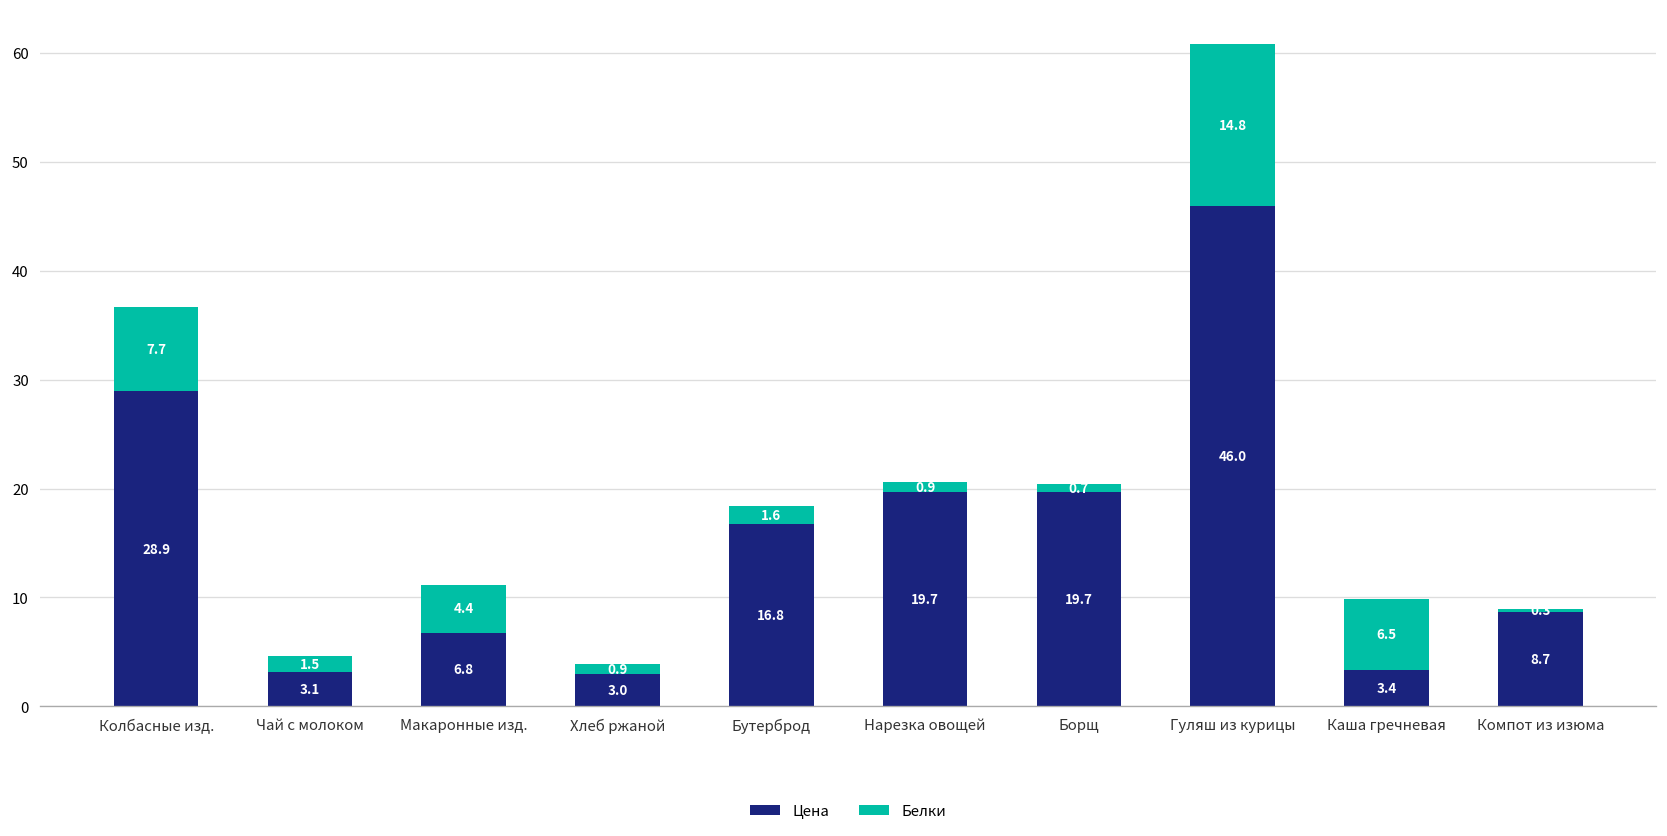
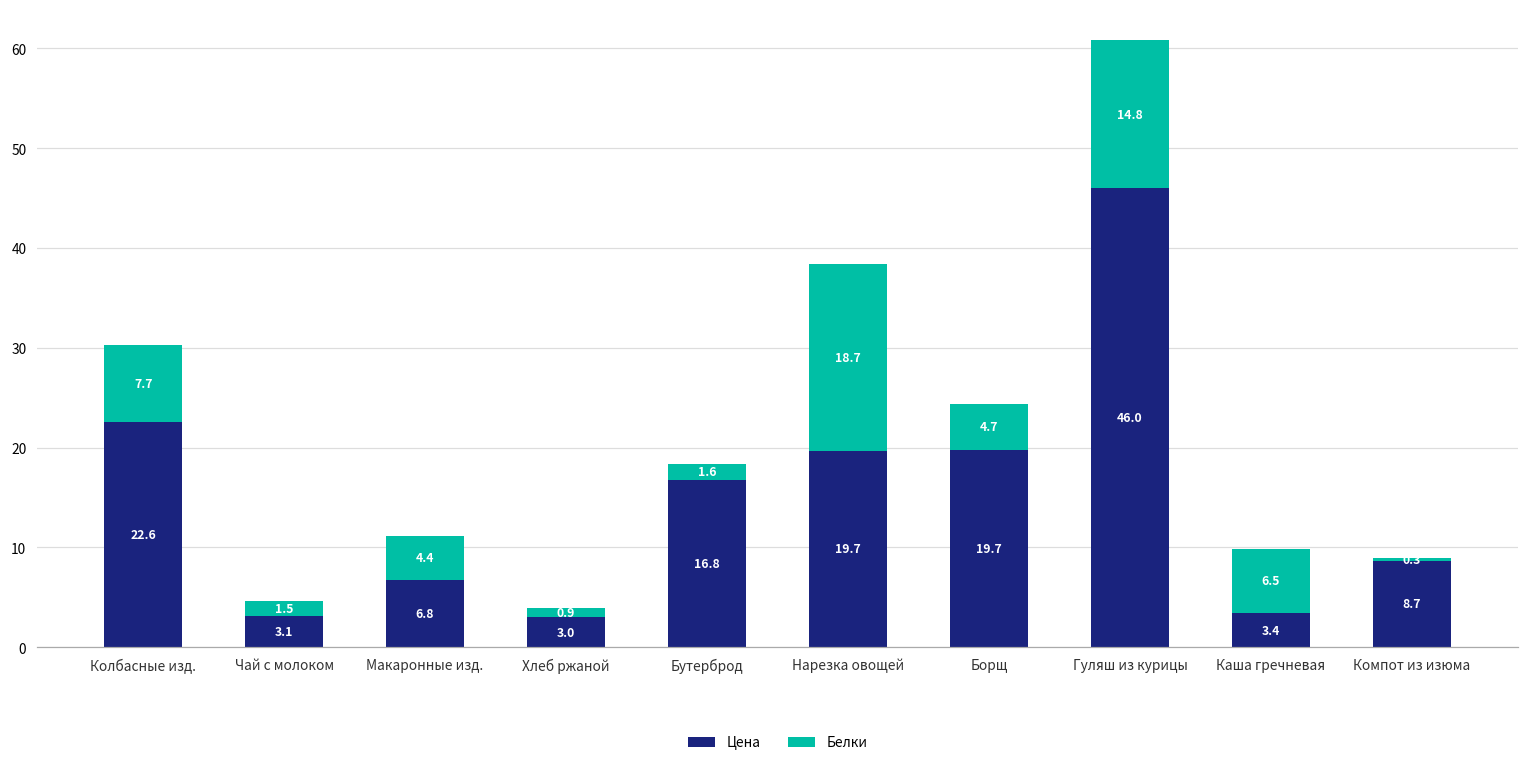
Цена, Колбасные изд.: 28.9 -> 22.6
Белки, Нарезка овощей: 0.9 -> 18.7
Белки, Борщ: 0.7 -> 4.7
